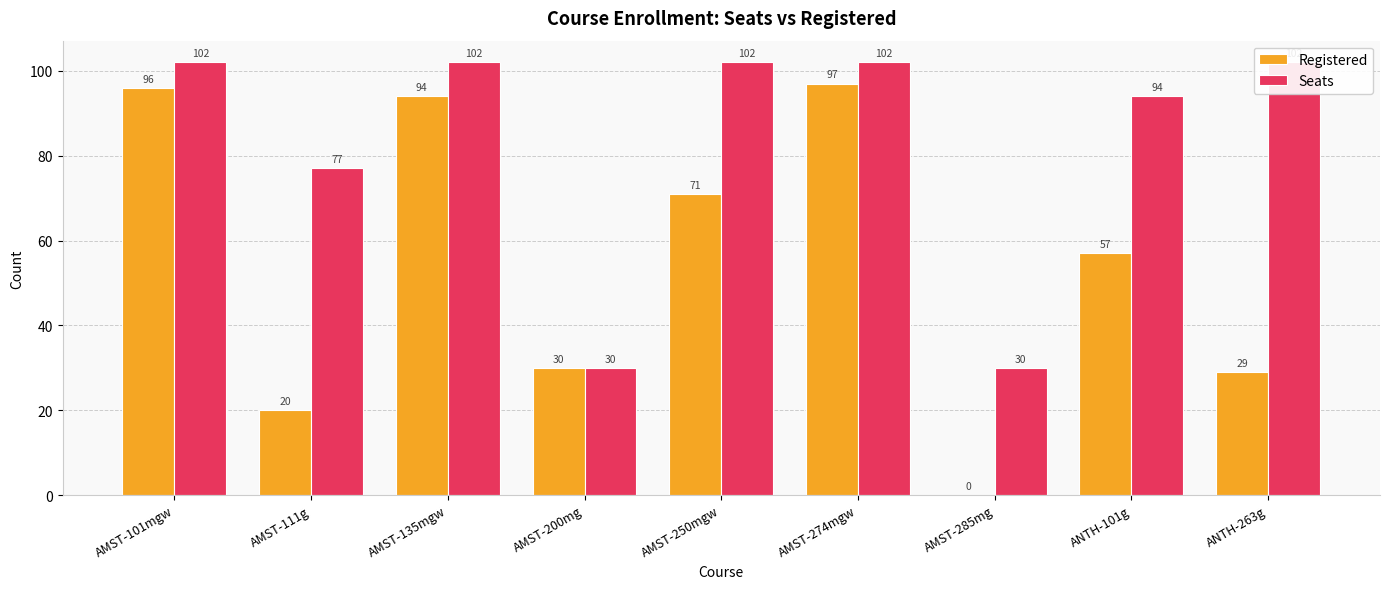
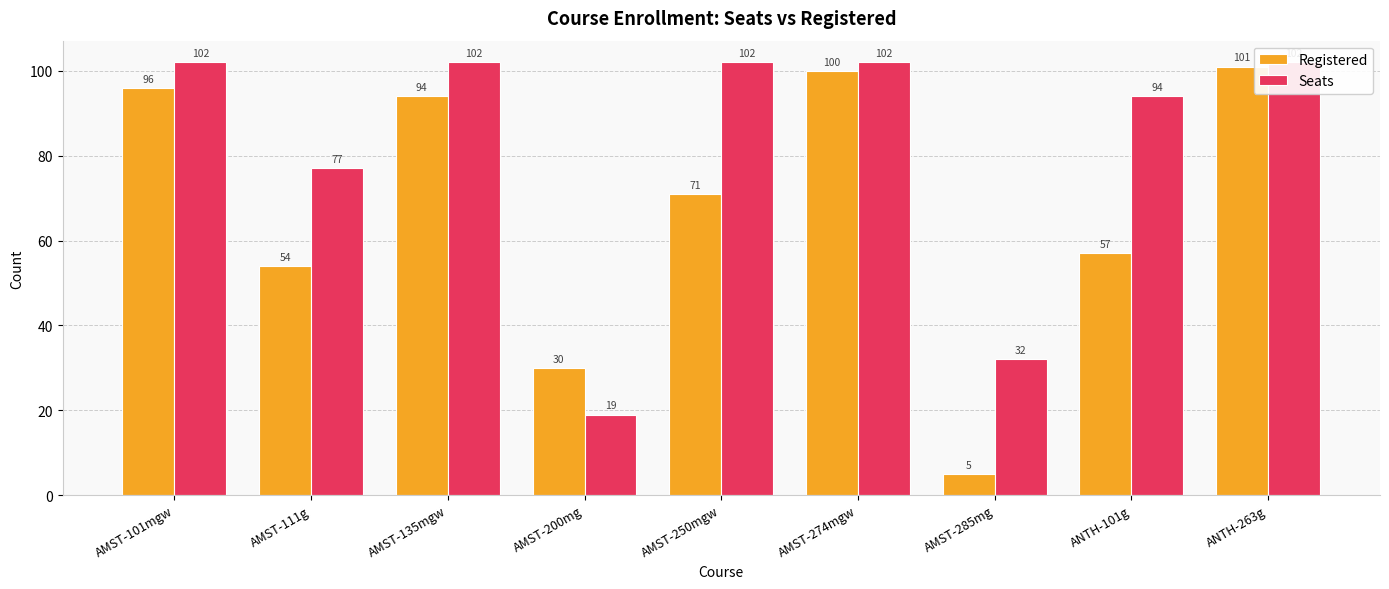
Registered, AMST-111g: 20 -> 54
Seats, AMST-200mg: 30 -> 19
Registered, AMST-274mgw: 97 -> 100
Registered, AMST-285mg: 0 -> 5
Seats, AMST-285mg: 30 -> 32
Registered, ANTH-263g: 29 -> 101
